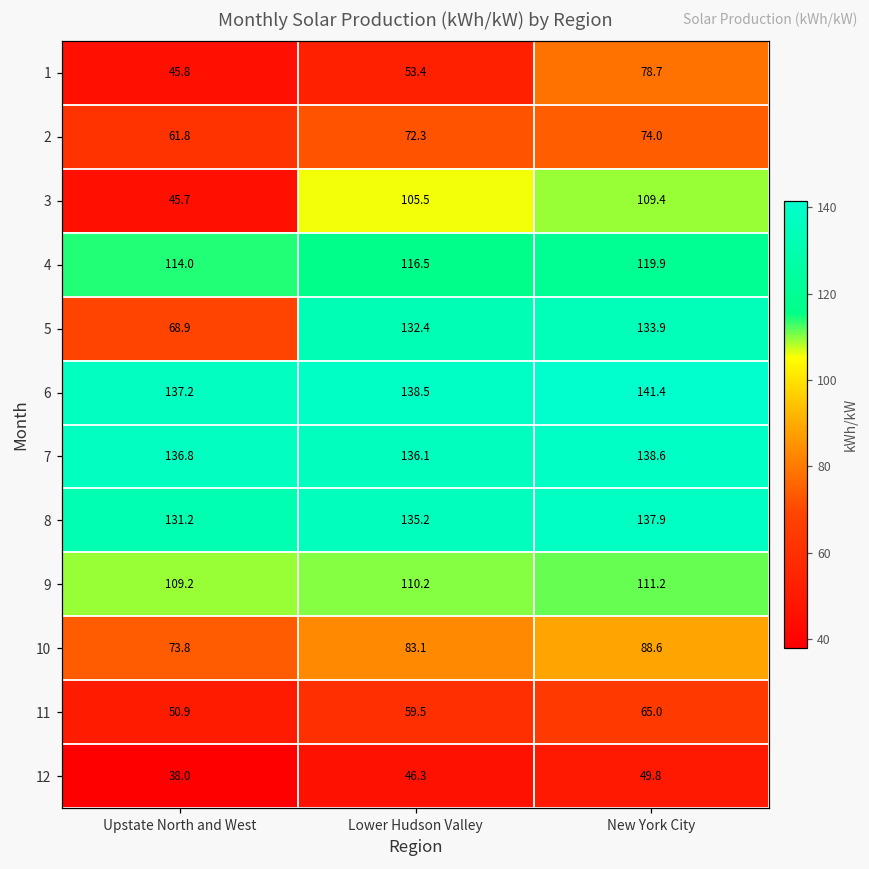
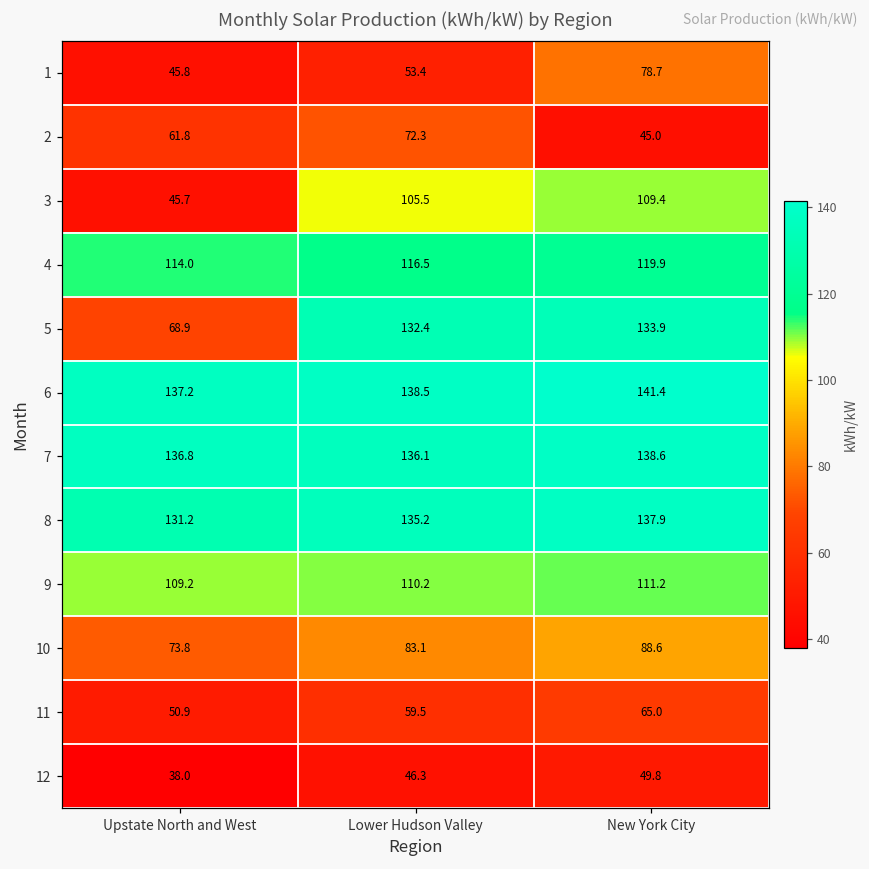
2, New York City: 74.0 -> 45.0
